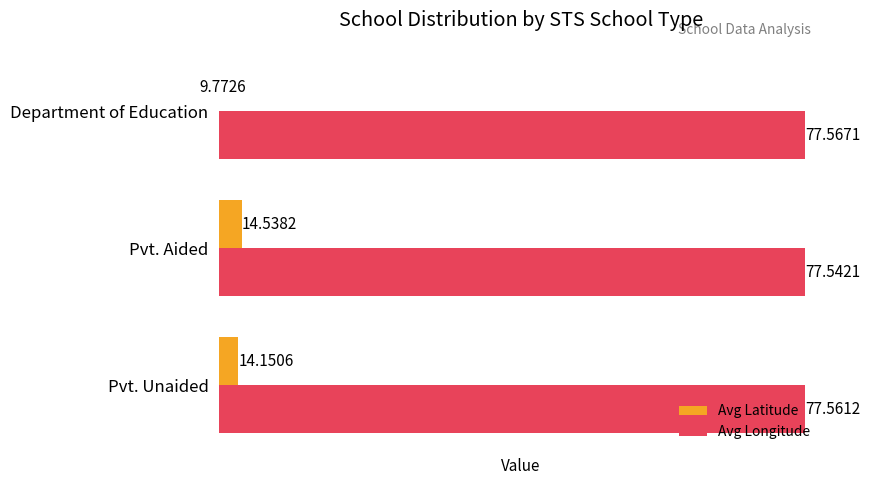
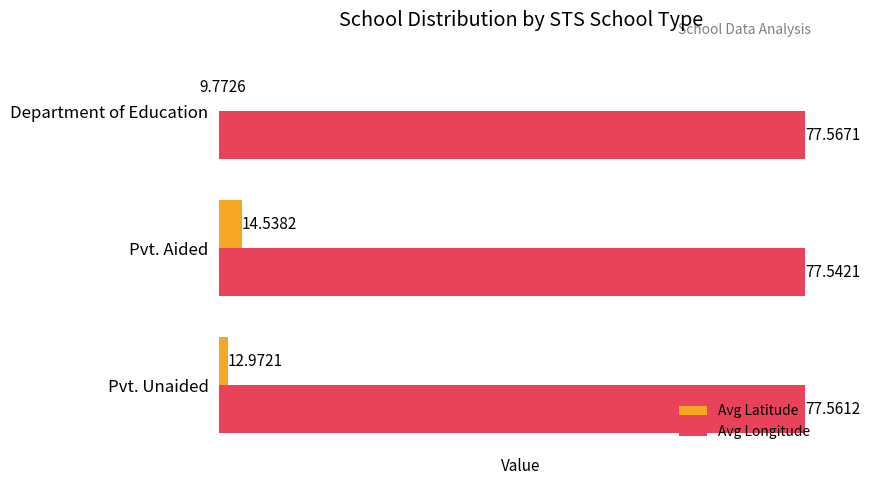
Avg Latitude, Pvt. Unaided: 14.1506 -> 12.9721
